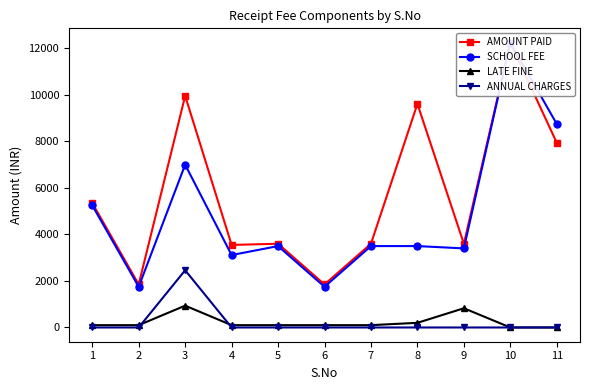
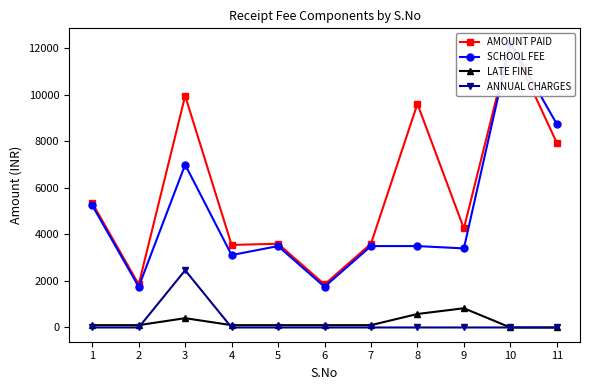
LATE FINE, 3: 900 -> 400
LATE FINE, 8: 200 -> 600
AMOUNT PAID, 9: 3600 -> 4300
